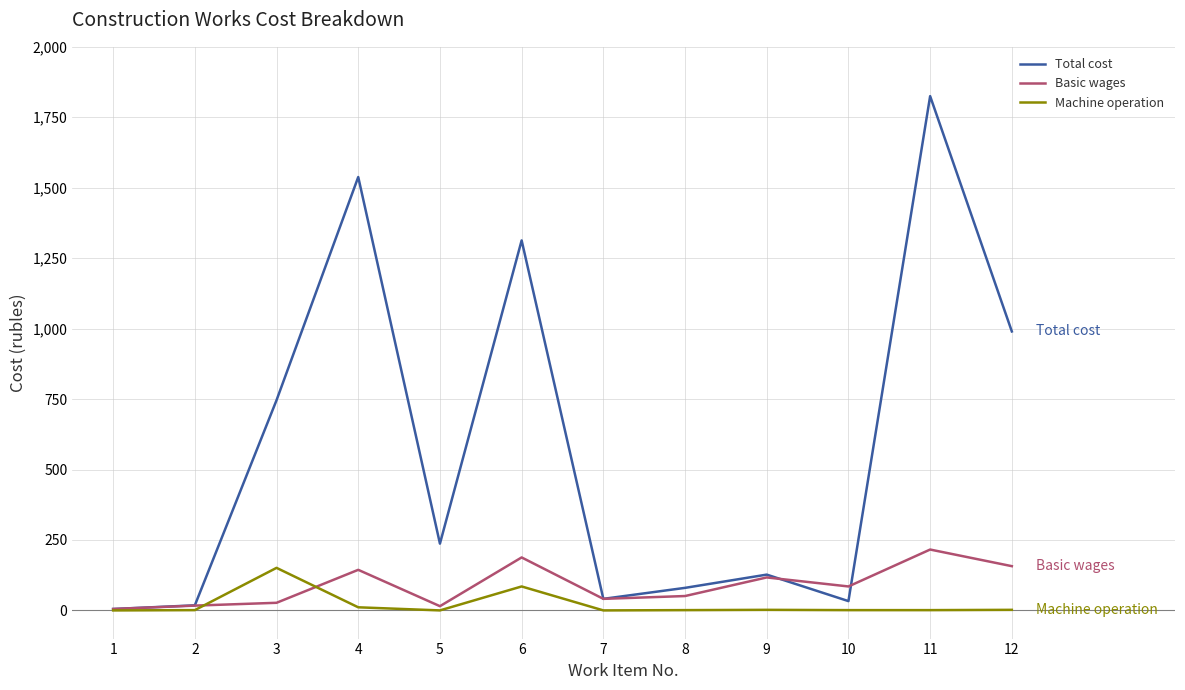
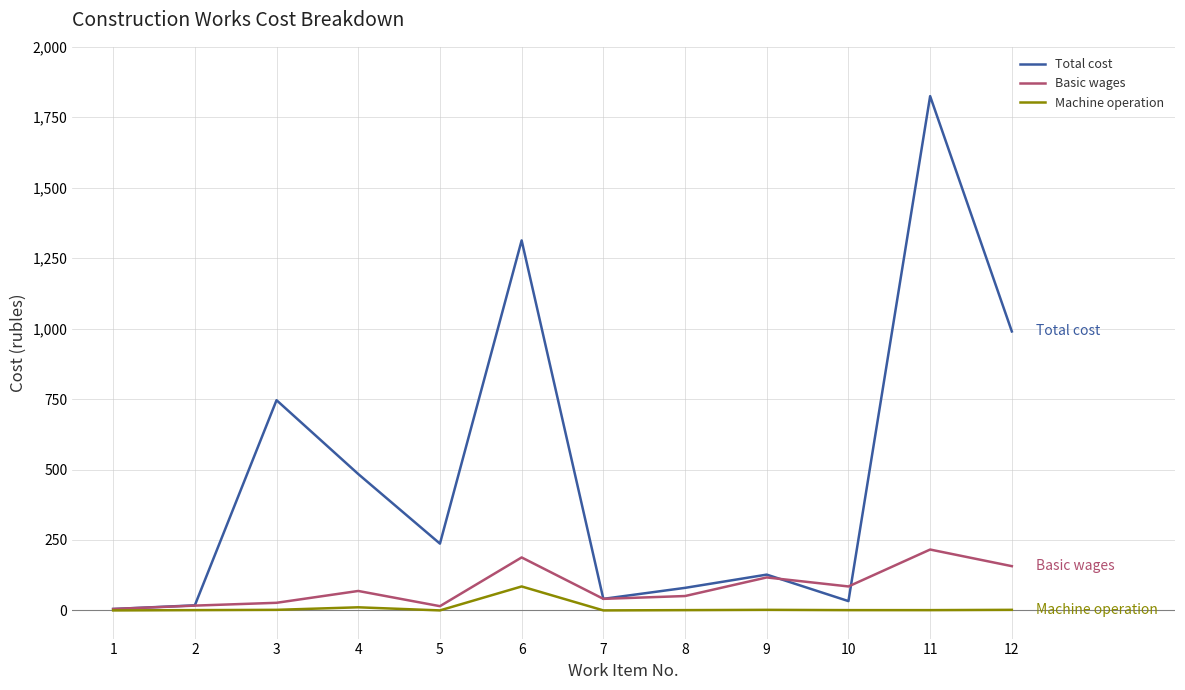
Machine operation, 3: 150 -> 0
Total cost, 4: 1,540 -> 480
Basic wages, 4: 140 -> 70
